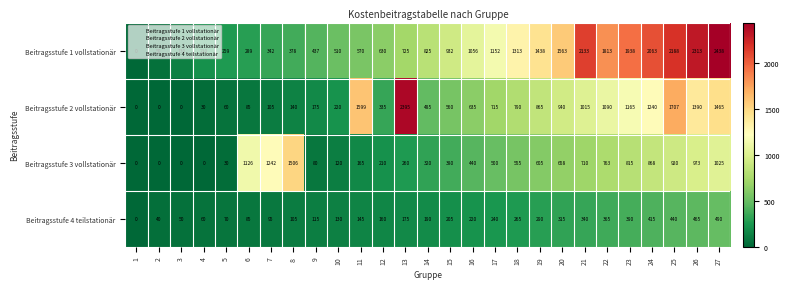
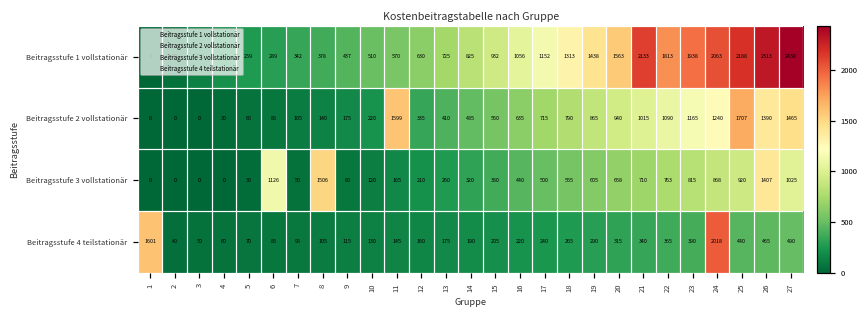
Beitragsstufe 2 vollstationär, 13: 2395 -> 410
Beitragsstufe 3 vollstationär, 7: 1242 -> 50
Beitragsstufe 3 vollstationär, 26: 973 -> 1407
Beitragsstufe 4 teilstationär, 1: 0 -> 1601
Beitragsstufe 4 teilstationär, 24: 415 -> 2018
